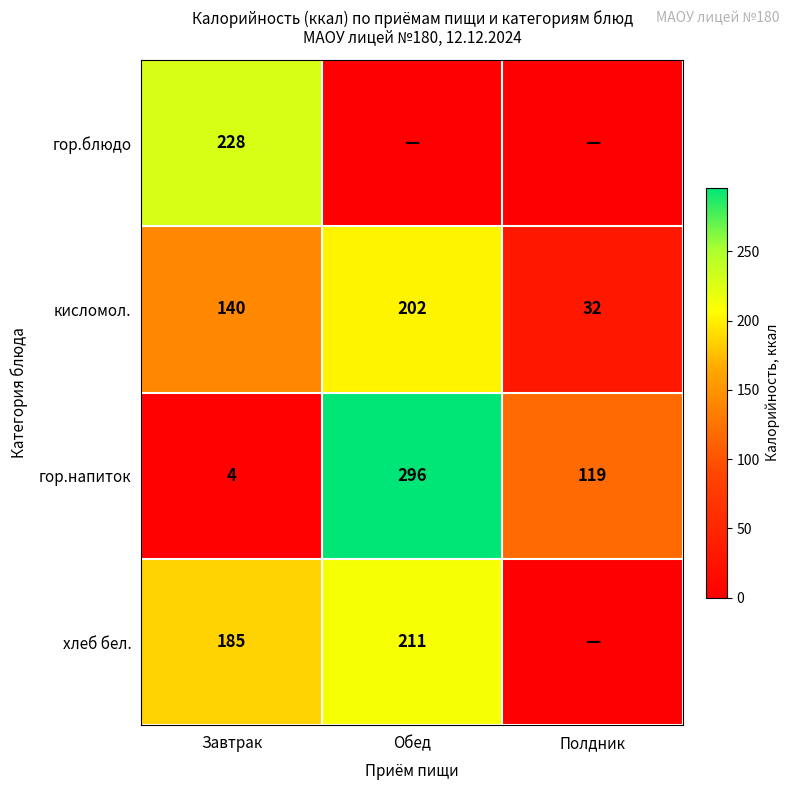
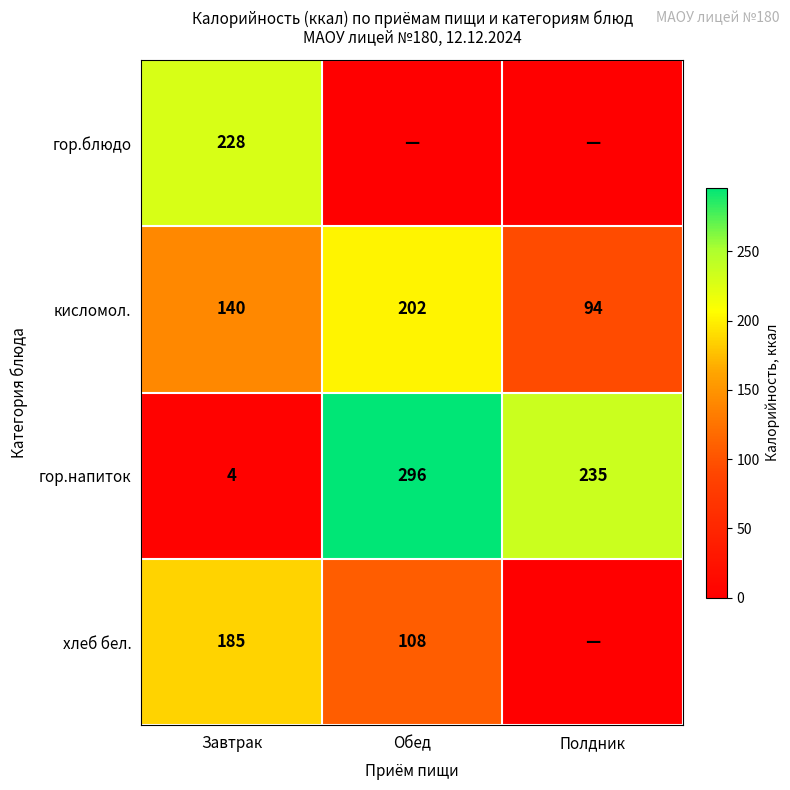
кисломол., Полдник: 32 -> 94
гор.напиток, Полдник: 119 -> 235
хлеб бел., Обед: 211 -> 108
